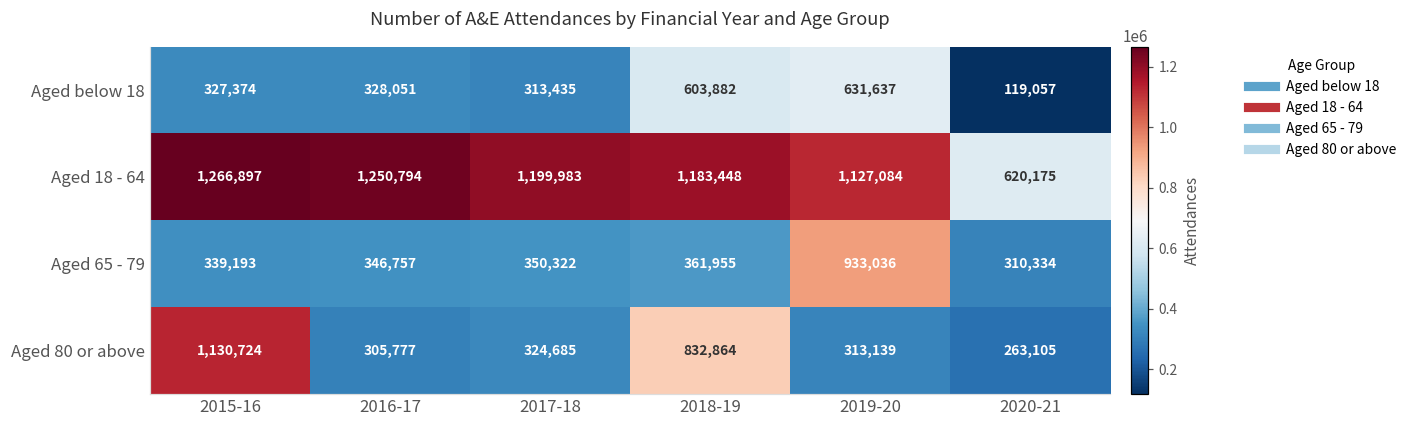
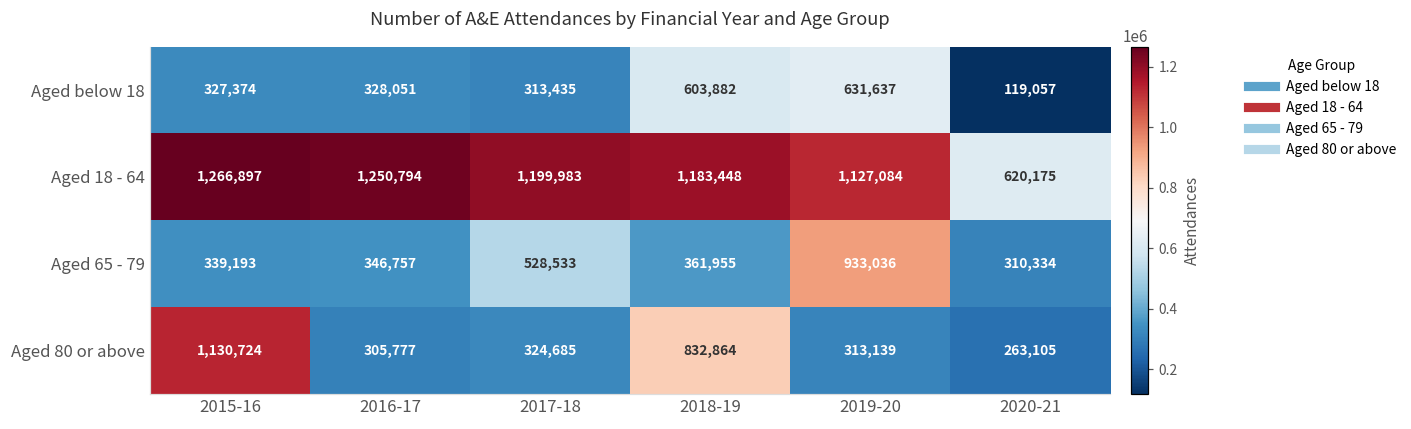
Aged 65 - 79, 2017-18: 350,322 -> 528,533
